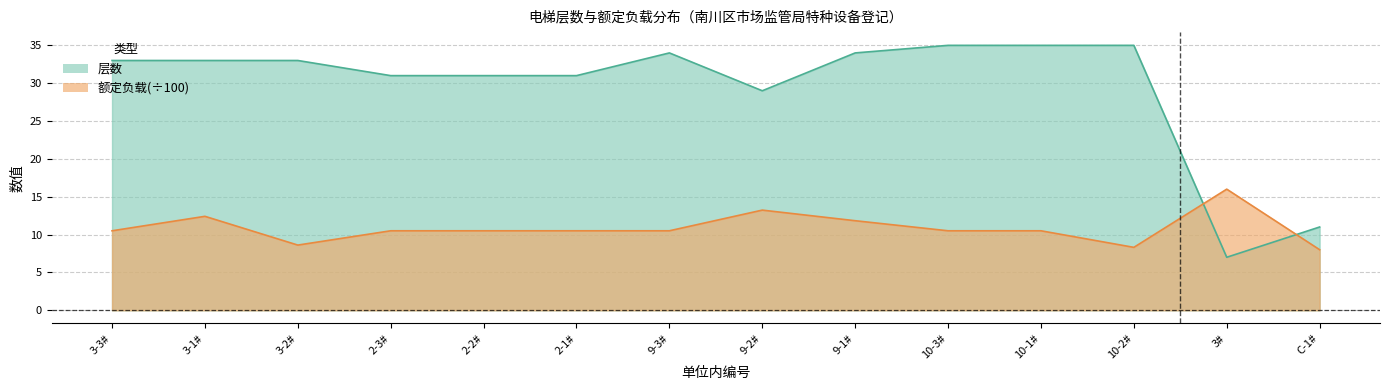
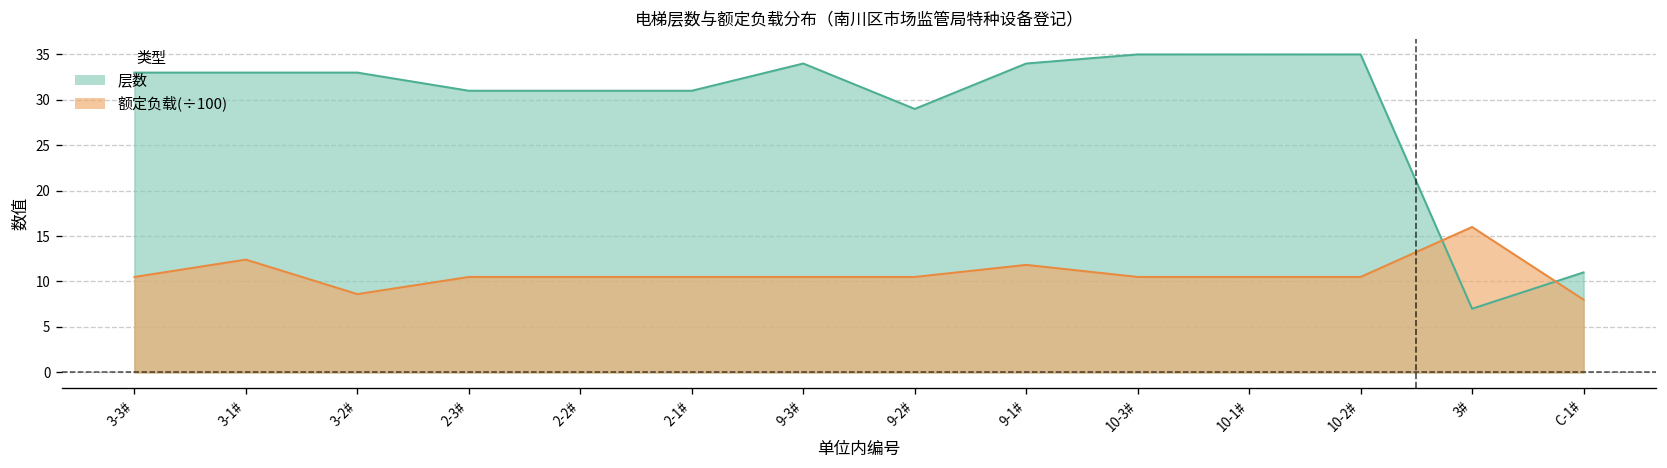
额定负载(÷100), 9-2#: 13 -> 11
额定负载(÷100), 10-2#: 8 -> 11
